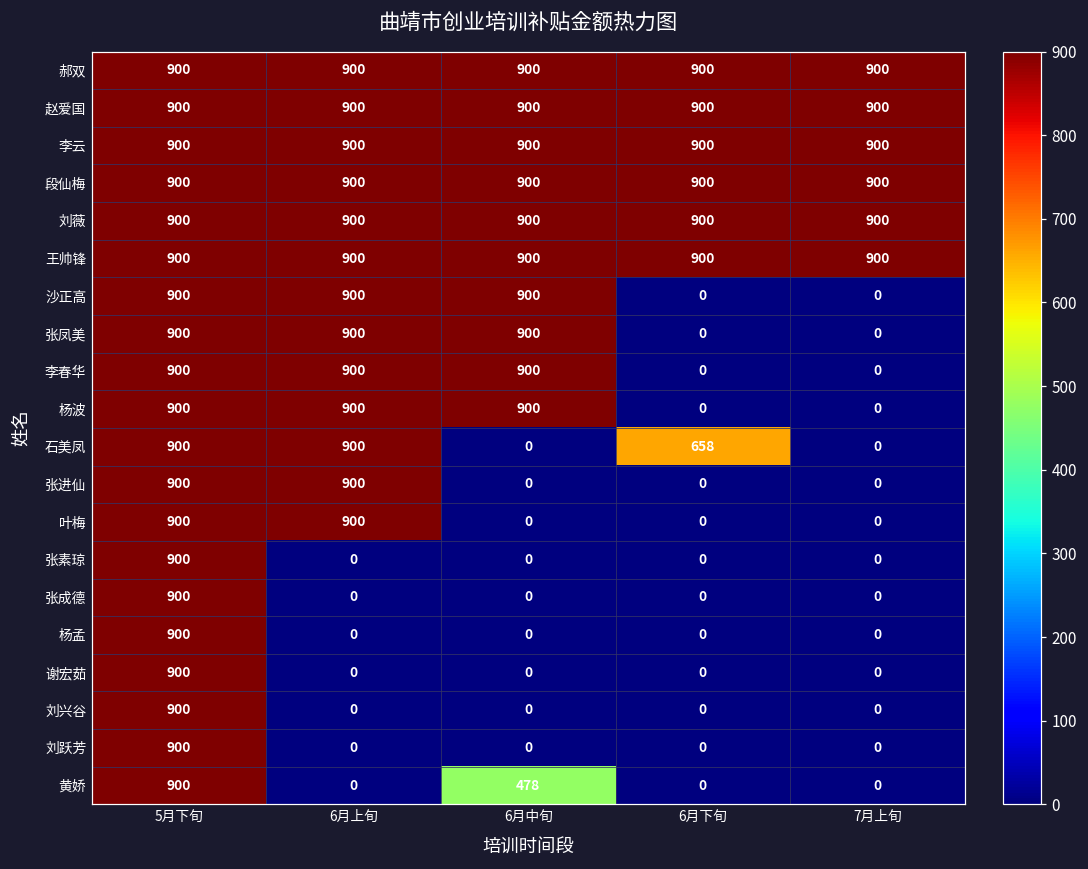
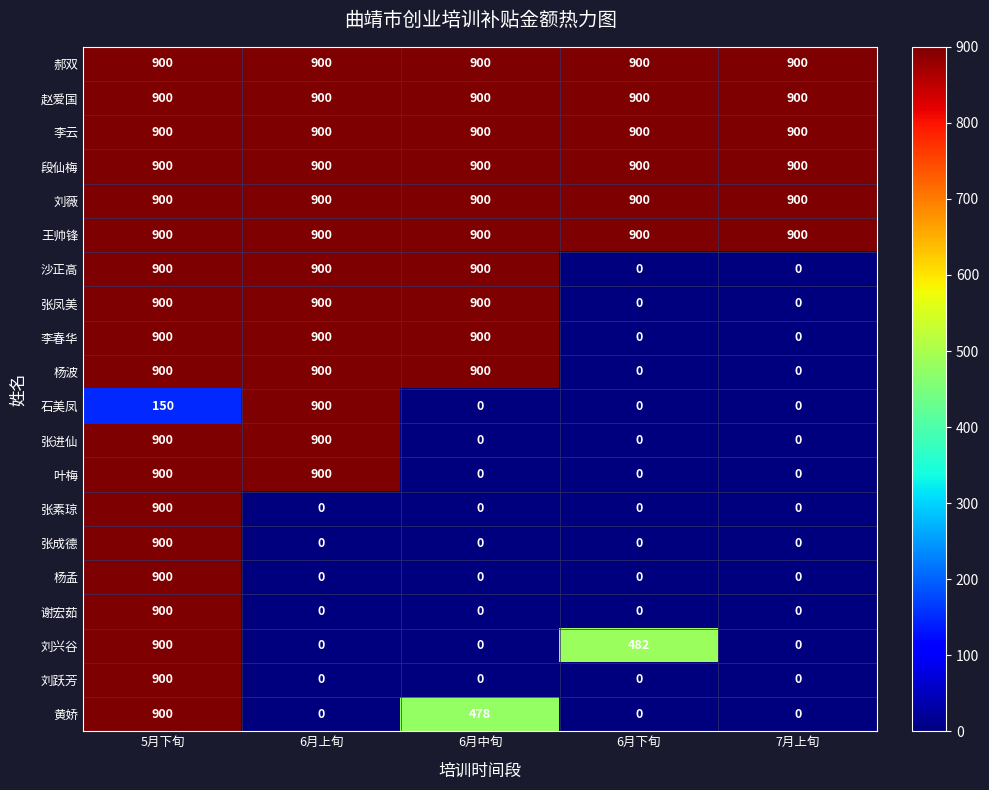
石美凤, 5月下旬: 900 -> 150
石美凤, 6月下旬: 658 -> 0
刘兴谷, 6月下旬: 0 -> 482
